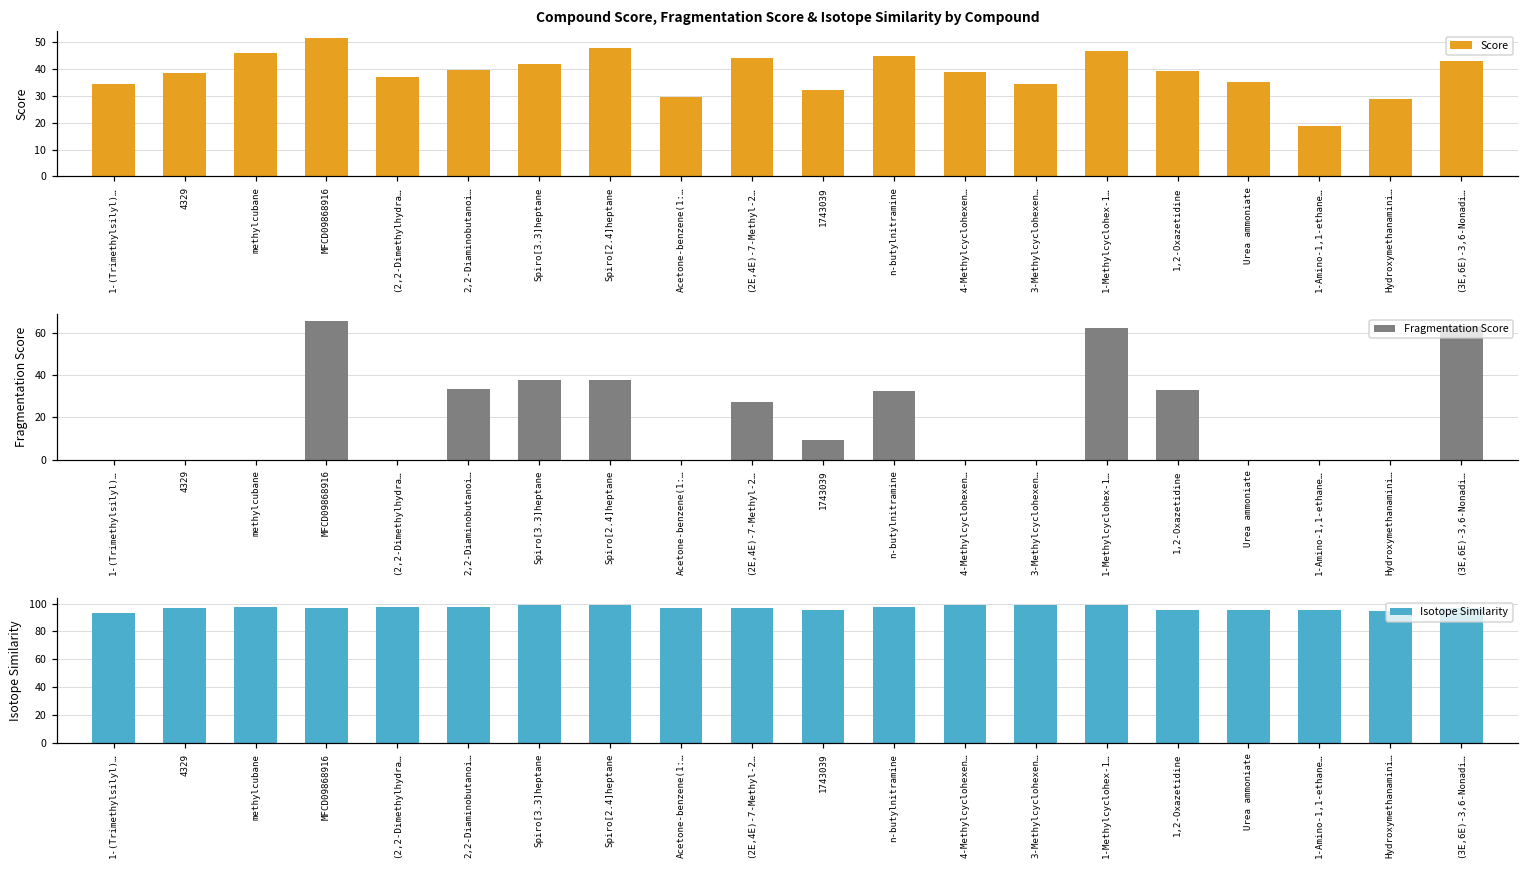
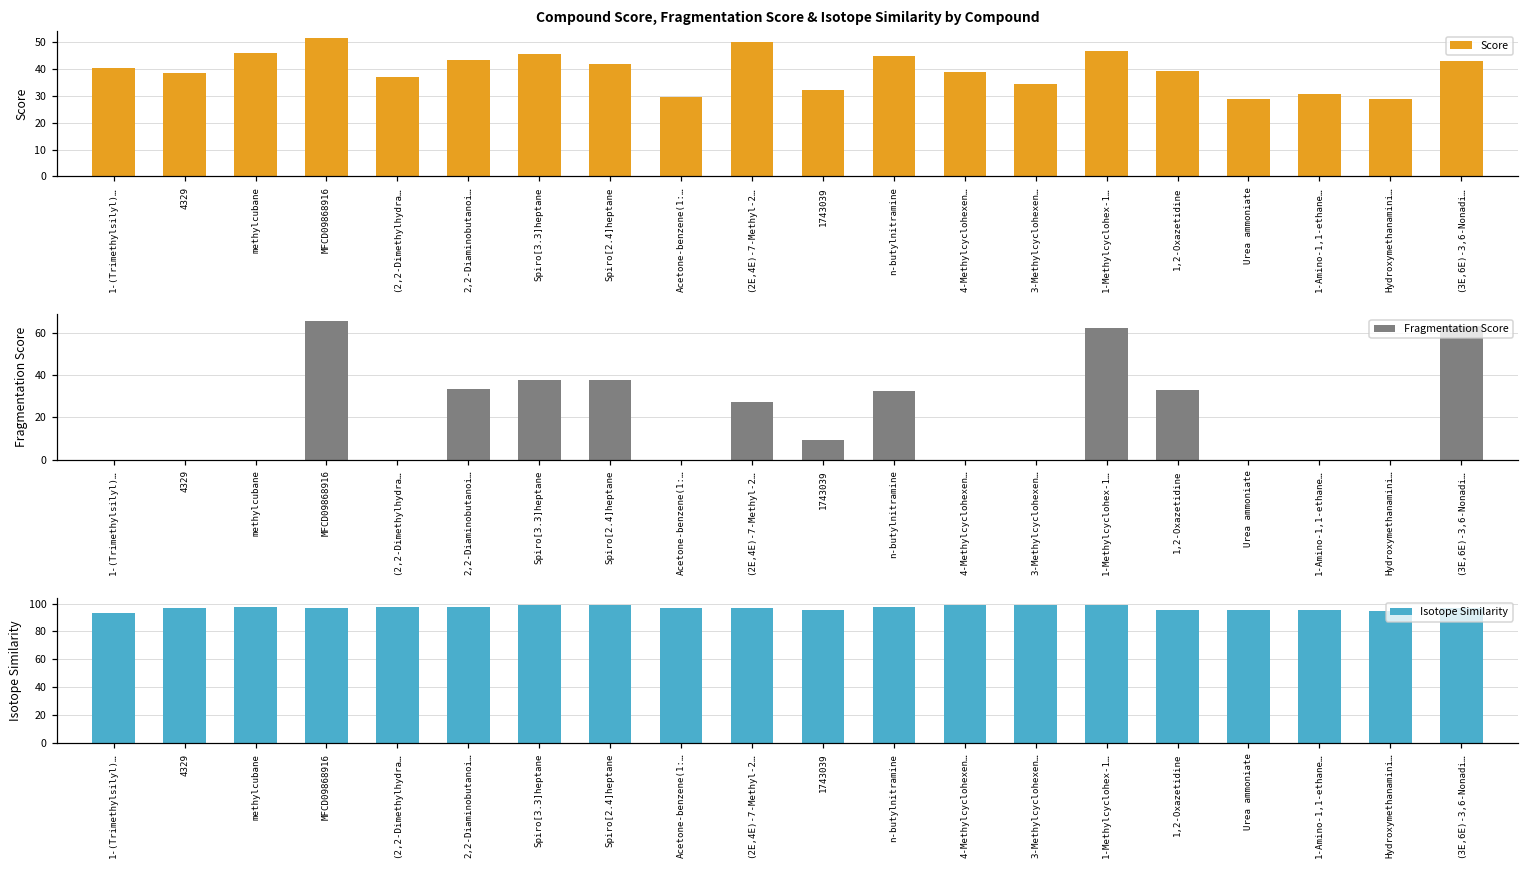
Compound Score, Fragmentation Score & Isotope Similarity by Compound, 1-(Trimethylsilyl)…: 34 -> 41
Compound Score, Fragmentation Score & Isotope Similarity by Compound, 2,2-Diaminobutanoi…: 40 -> 43
Compound Score, Fragmentation Score & Isotope Similarity by Compound, Spiro[3.3]heptane: 42 -> 46
Compound Score, Fragmentation Score & Isotope Similarity by Compound, Spiro[2.4]heptane: 48 -> 42
Compound Score, Fragmentation Score & Isotope Similarity by Compound, (2E,4E)-7-Methyl-2…: 44 -> 50
Compound Score, Fragmentation Score & Isotope Similarity by Compound, Urea ammoniate: 35 -> 29
Compound Score, Fragmentation Score & Isotope Similarity by Compound, 1-Amino-1,1-ethane…: 19 -> 31
